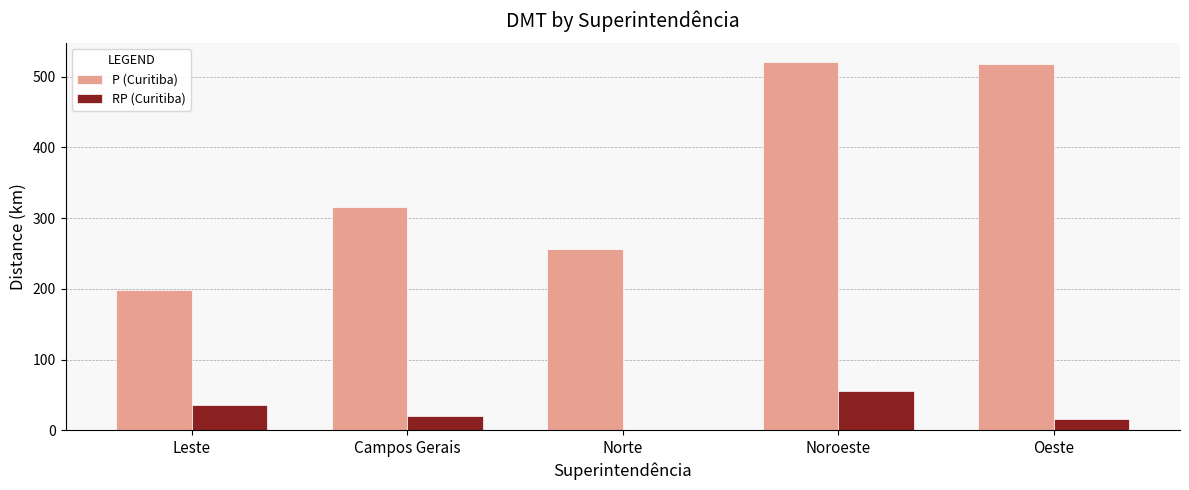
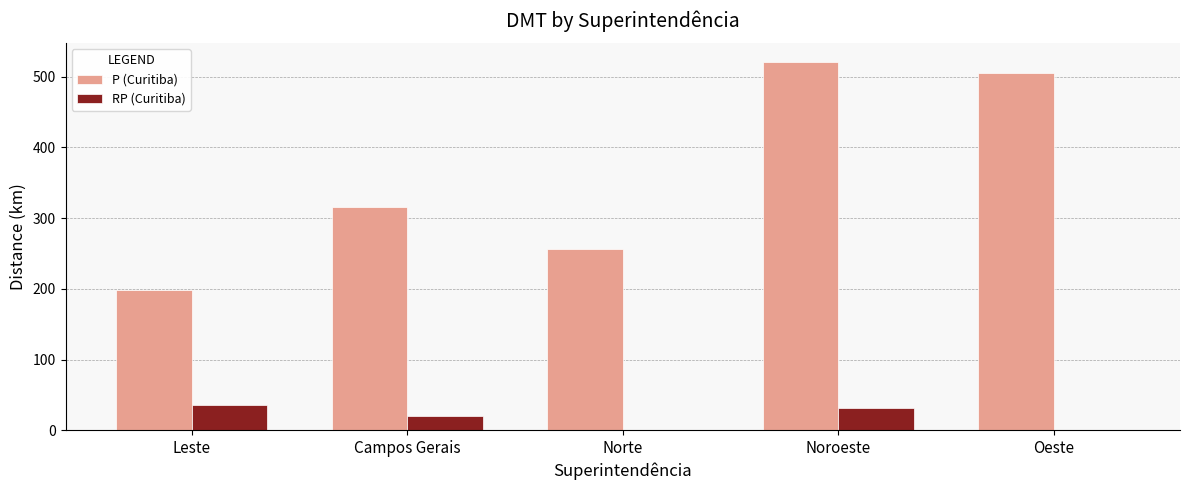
RP (Curitiba), Noroeste: 60 -> 30
P (Curitiba), Oeste: 520 -> 510
RP (Curitiba), Oeste: 20 -> 0
